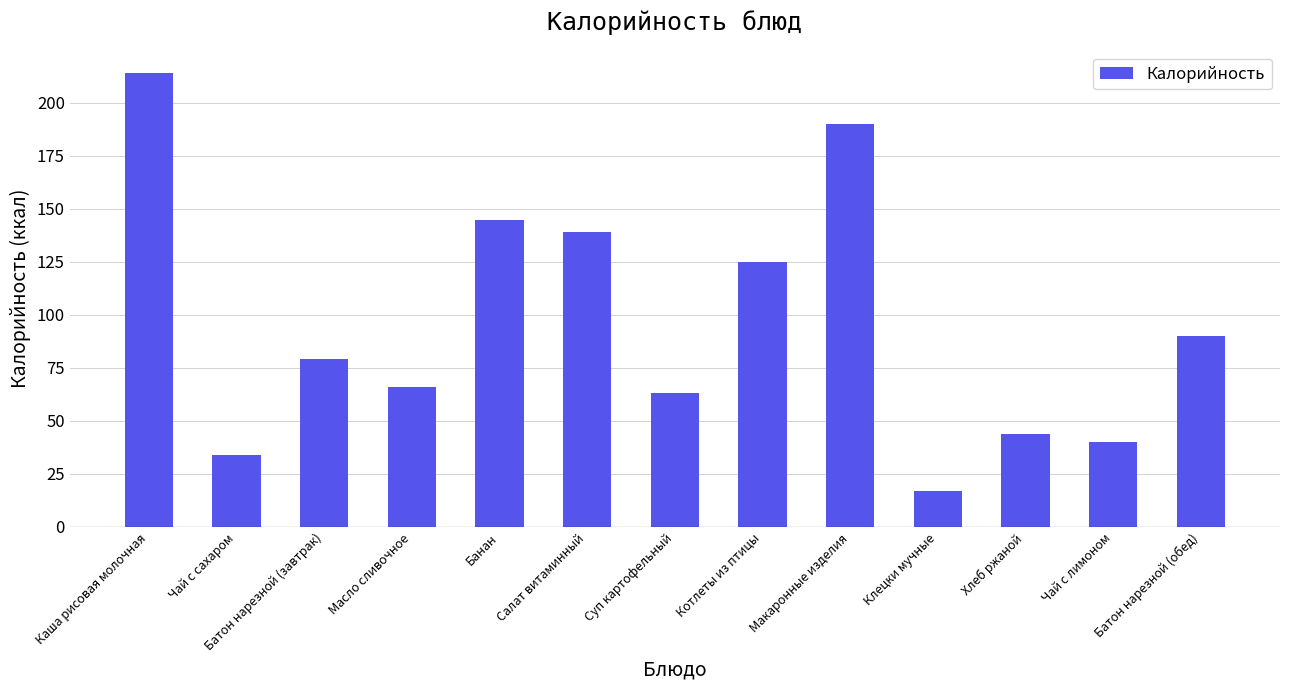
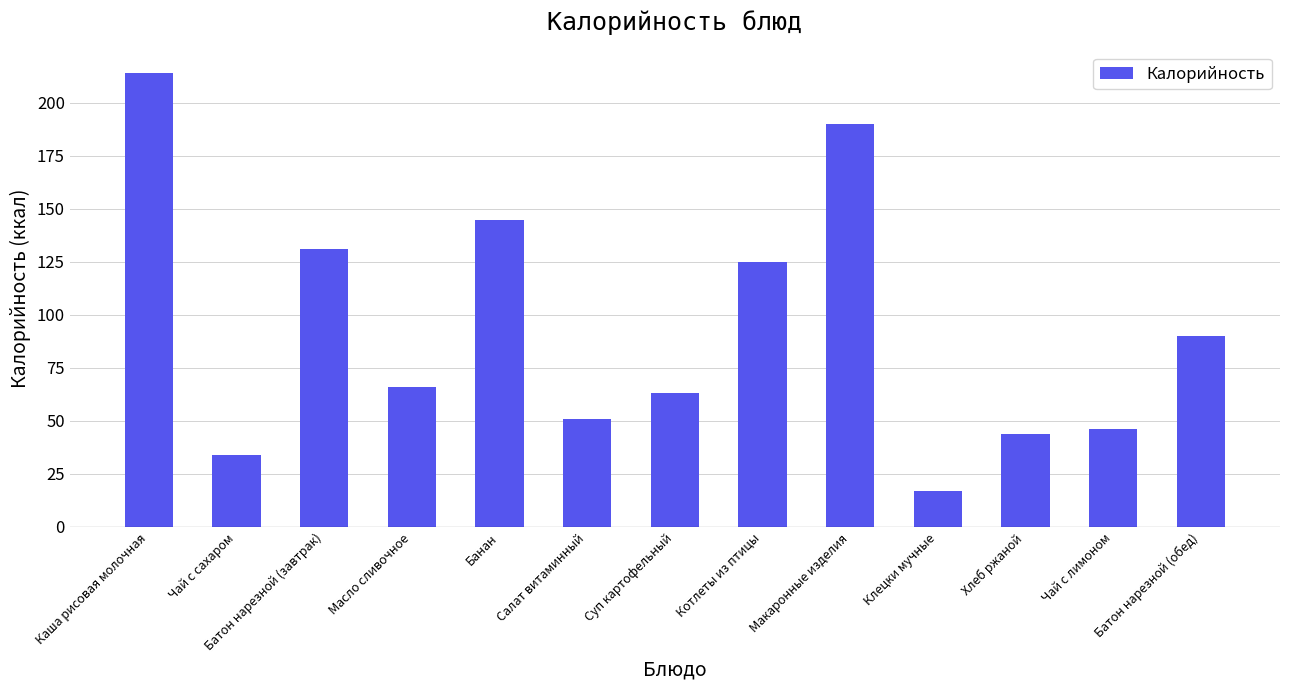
Батон нарезной (завтрак): 79 -> 131
Салат витаминный: 139 -> 51
Чай с лимоном: 40 -> 46
